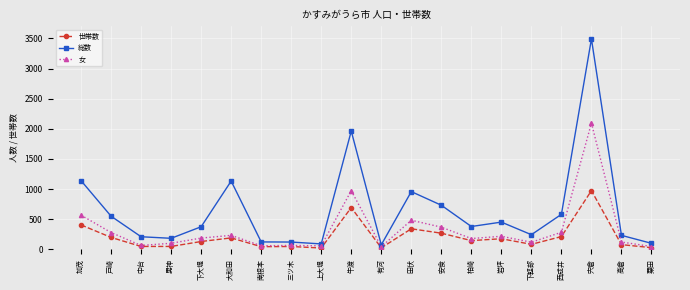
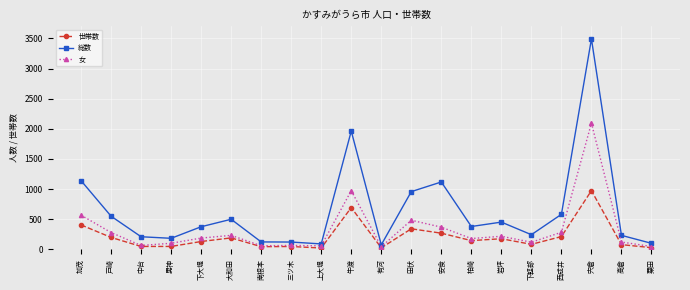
総数, 大和田: 1100 -> 500
総数, 安食: 700 -> 1100
